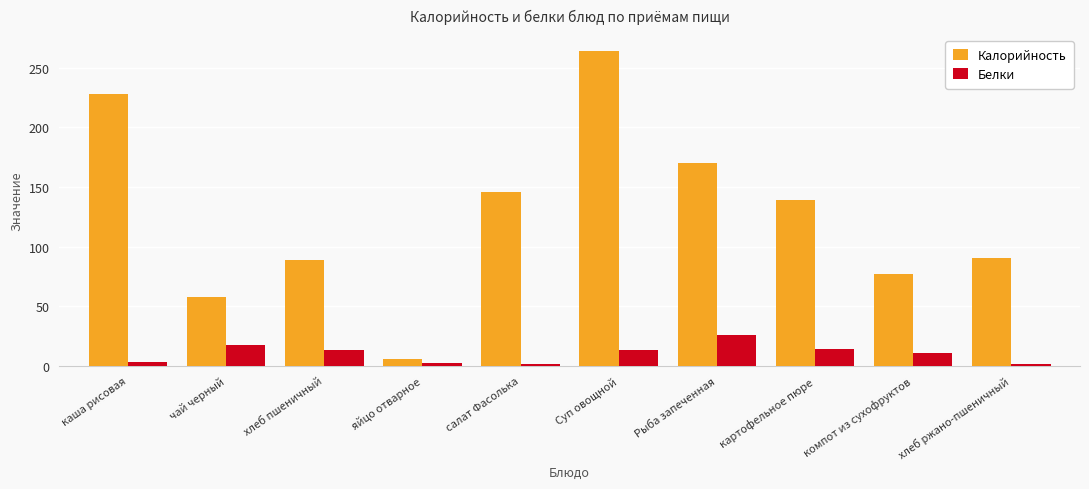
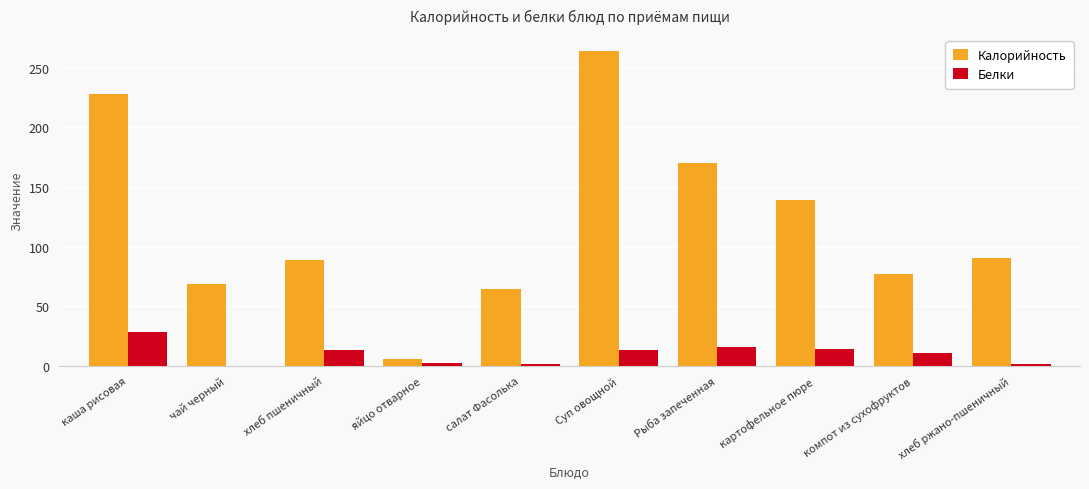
Белки, каша рисовая: 4 -> 28
Калорийность, чай черный: 58 -> 69
Белки, чай черный: 18 -> 0
Калорийность, салат Фасолька: 146 -> 64
Белки, Рыба запеченная: 26 -> 16
